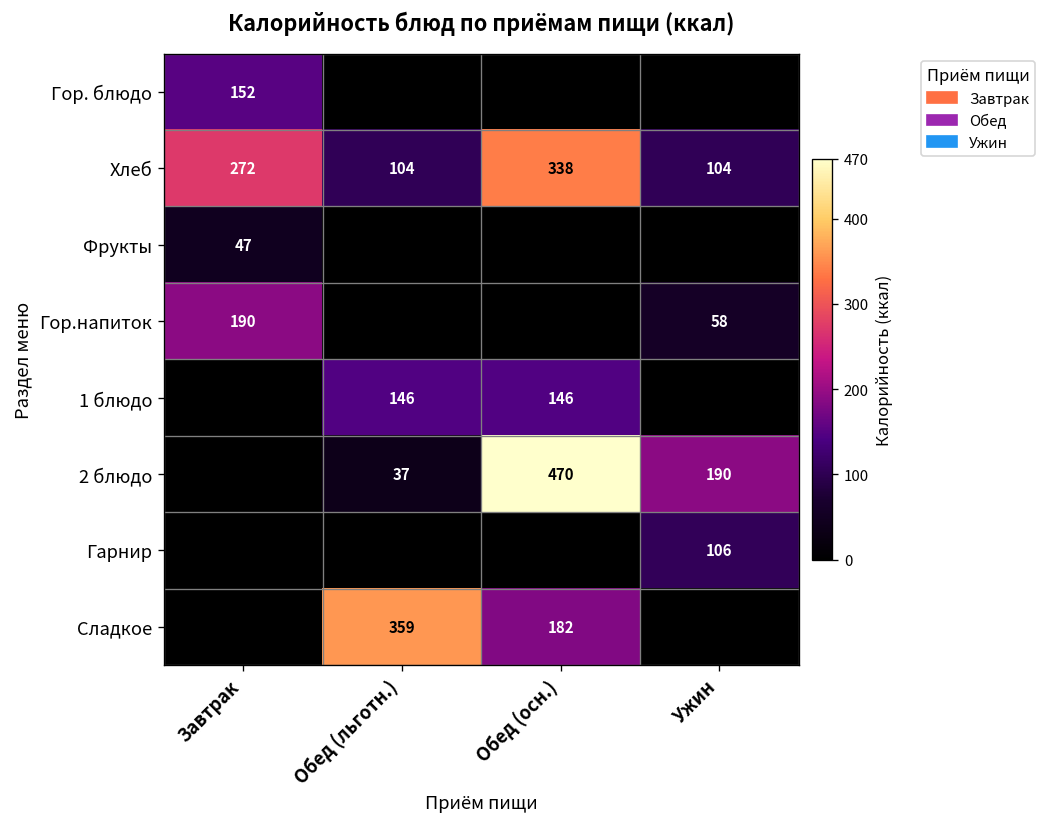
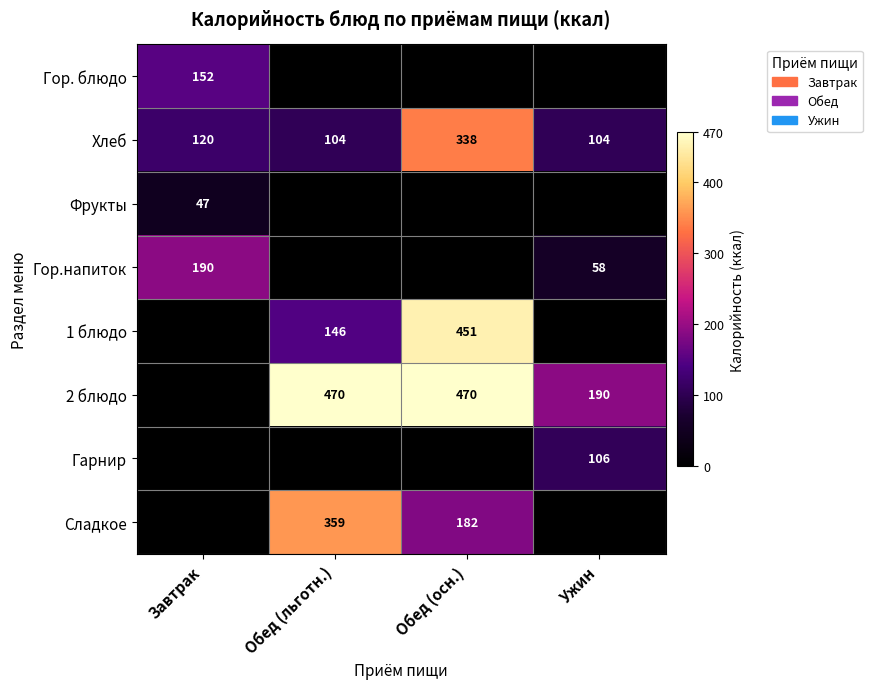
Хлеб, Завтрак: 272 -> 120
1 блюдо, Обед (осн.): 146 -> 451
2 блюдо, Обед (льготн.): 37 -> 470
